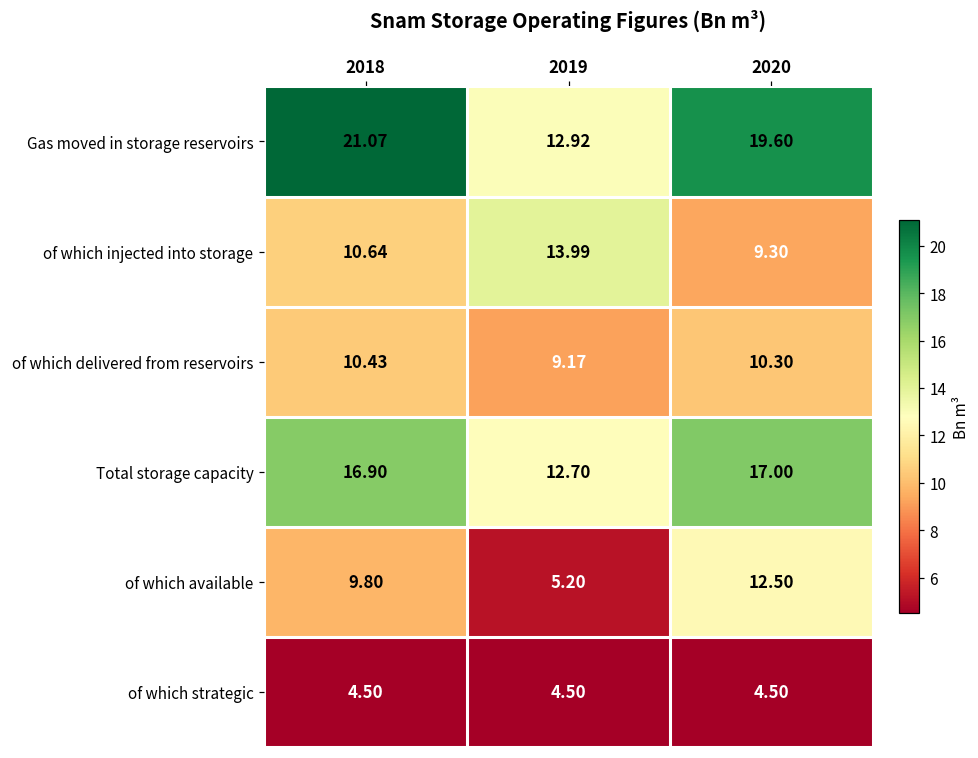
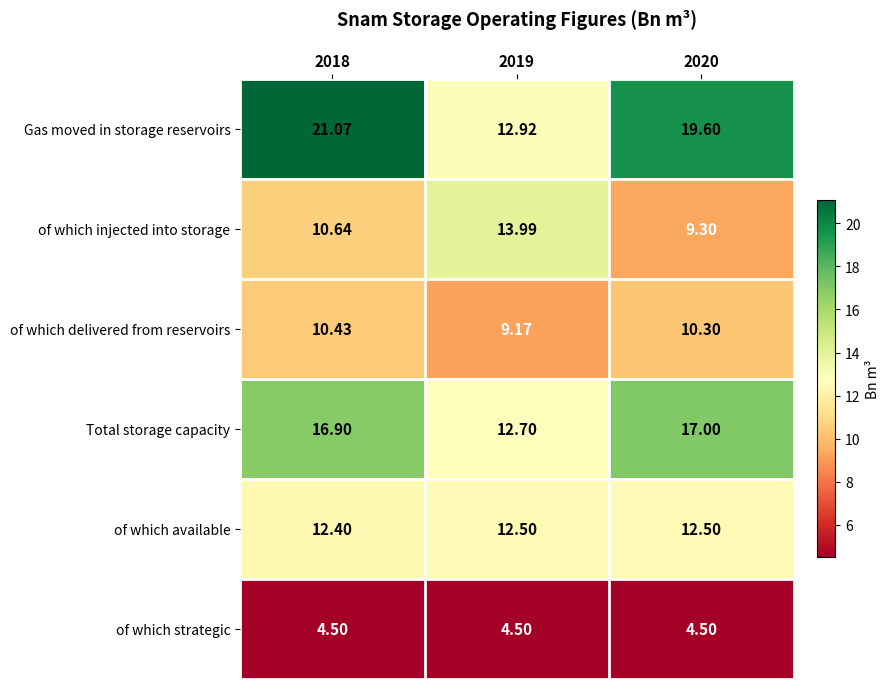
of which available, 2018: 9.80 -> 12.40
of which available, 2019: 5.20 -> 12.50
